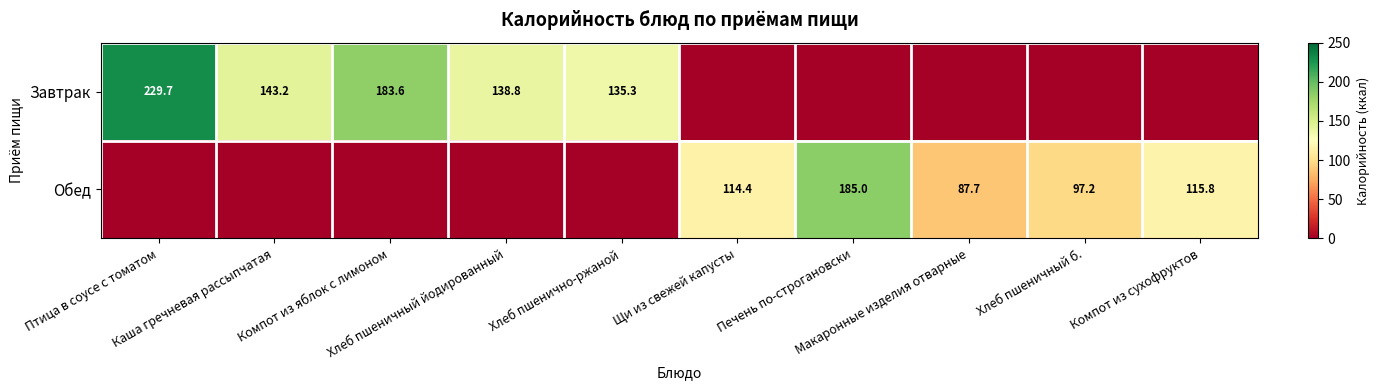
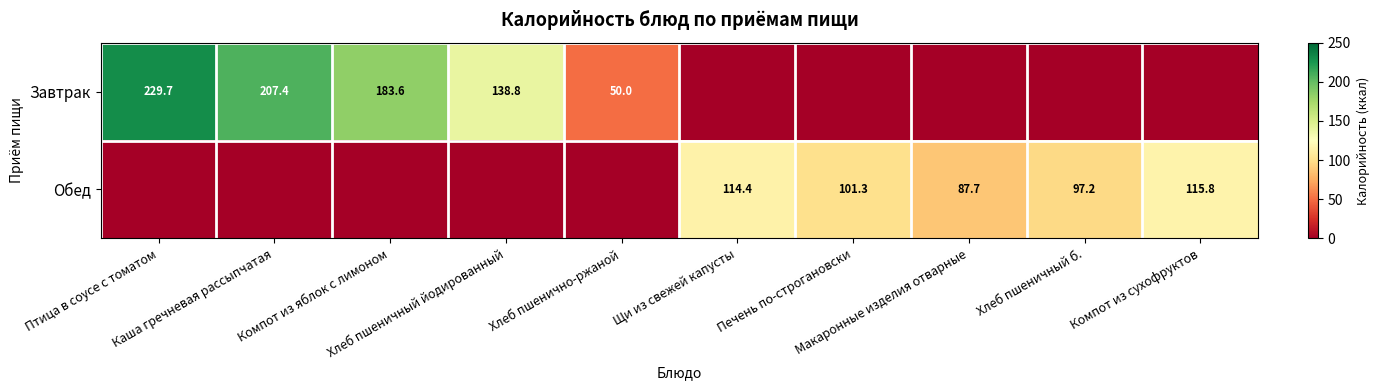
Завтрак, Каша гречневая рассыпчатая: 143.2 -> 207.4
Завтрак, Хлеб пшенично-ржаной: 135.3 -> 50.0
Обед, Печень по-строгановски: 185.0 -> 101.3
